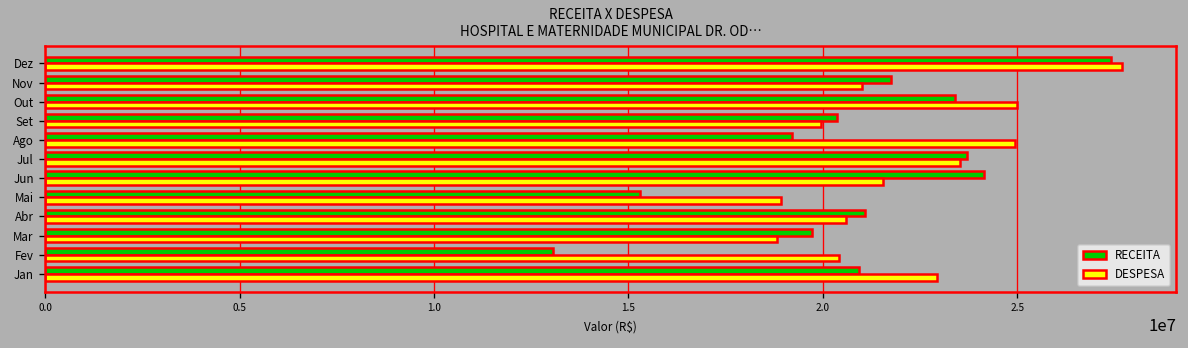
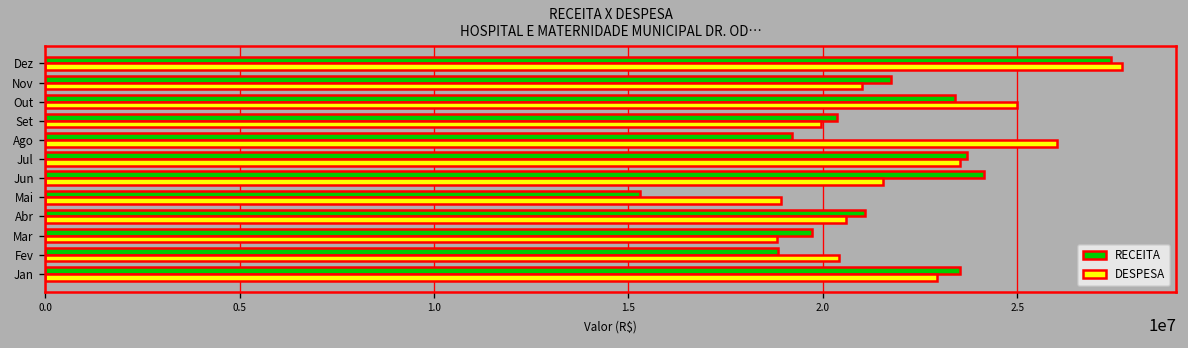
DESPESA, Ago: 24900000 -> 26000000
RECEITA, Fev: 13100000 -> 18800000
RECEITA, Jan: 20900000 -> 23500000
